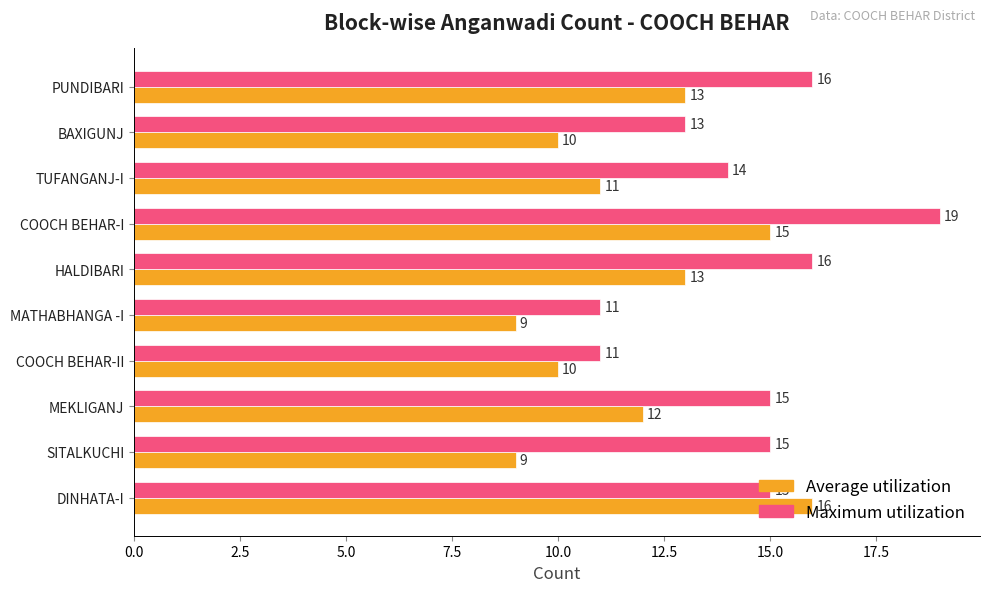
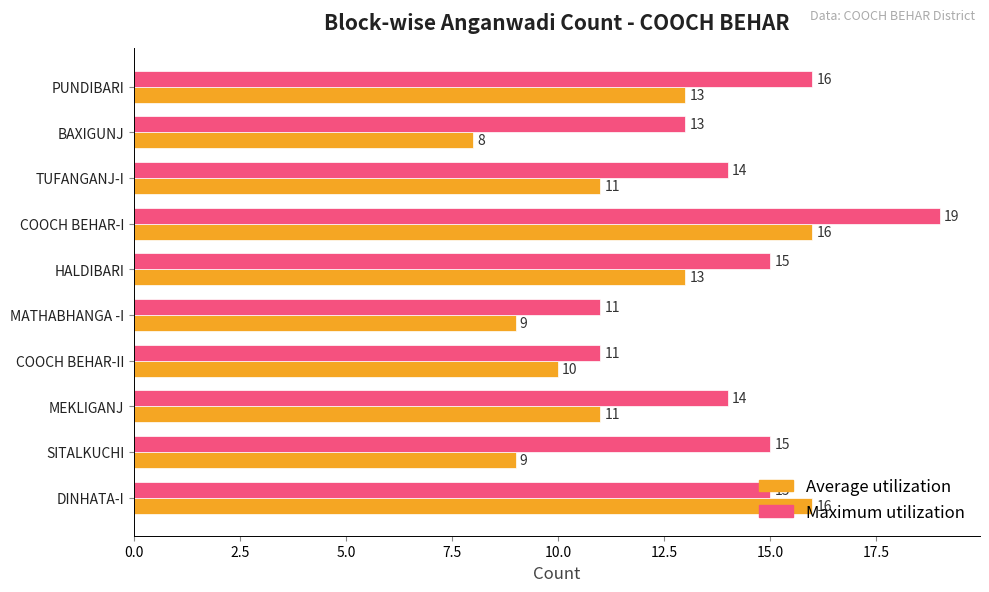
Average utilization, BAXIGUNJ: 10 -> 8
Average utilization, COOCH BEHAR-I: 15 -> 16
Maximum utilization, HALDIBARI: 16 -> 15
Maximum utilization, MEKLIGANJ: 15 -> 14
Average utilization, MEKLIGANJ: 12 -> 11
